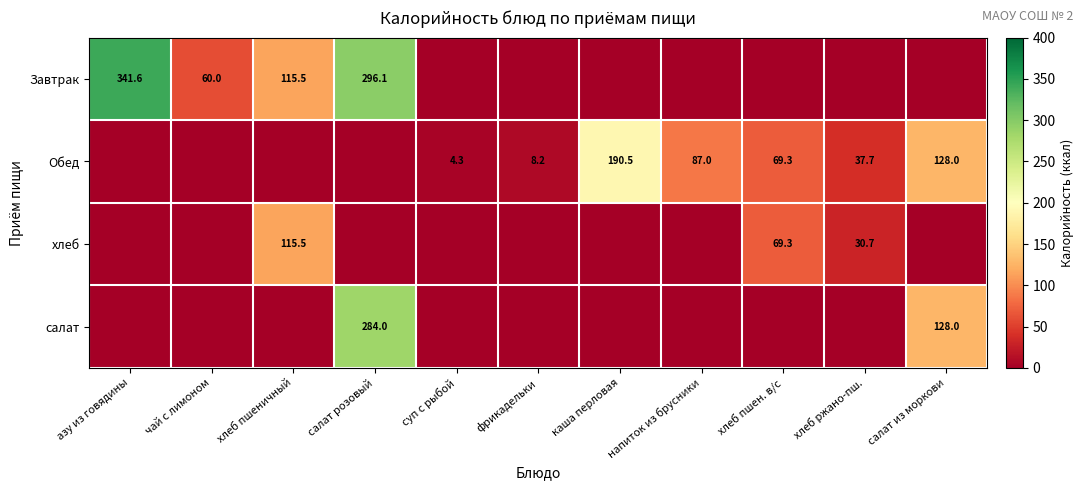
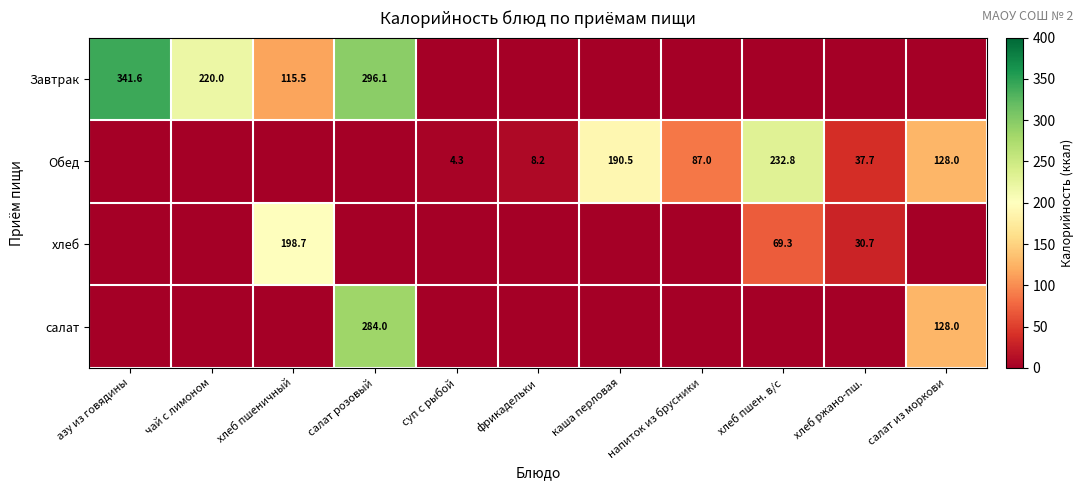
Завтрак, чай с лимоном: 60.0 -> 220.0
Обед, хлеб пшен. в/с: 69.3 -> 232.8
хлеб, хлеб пшеничный: 115.5 -> 198.7
